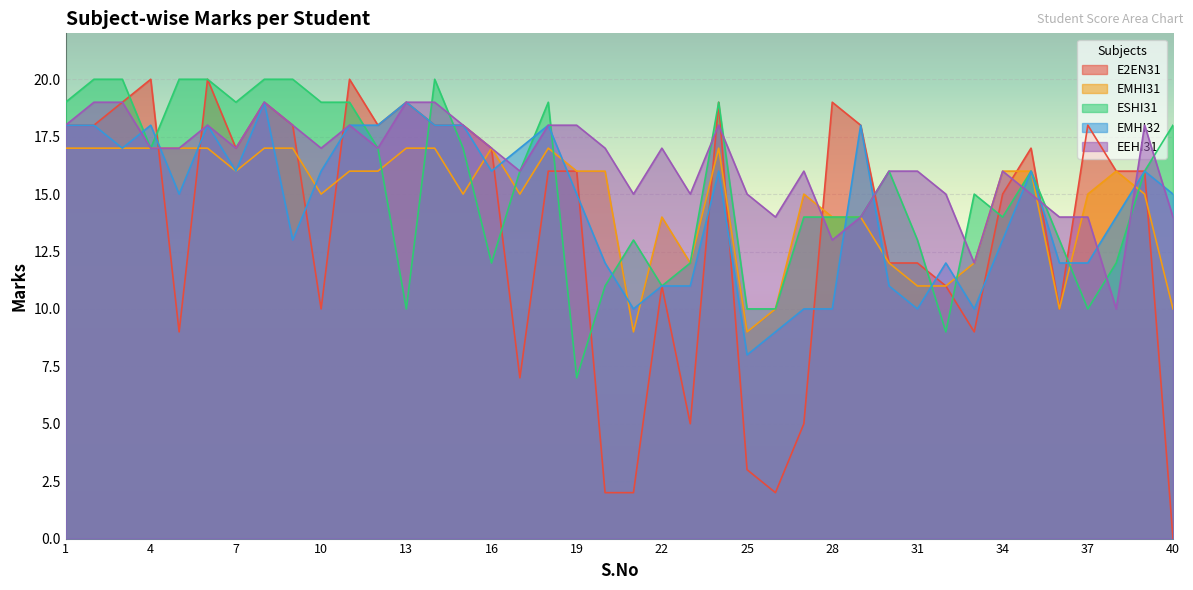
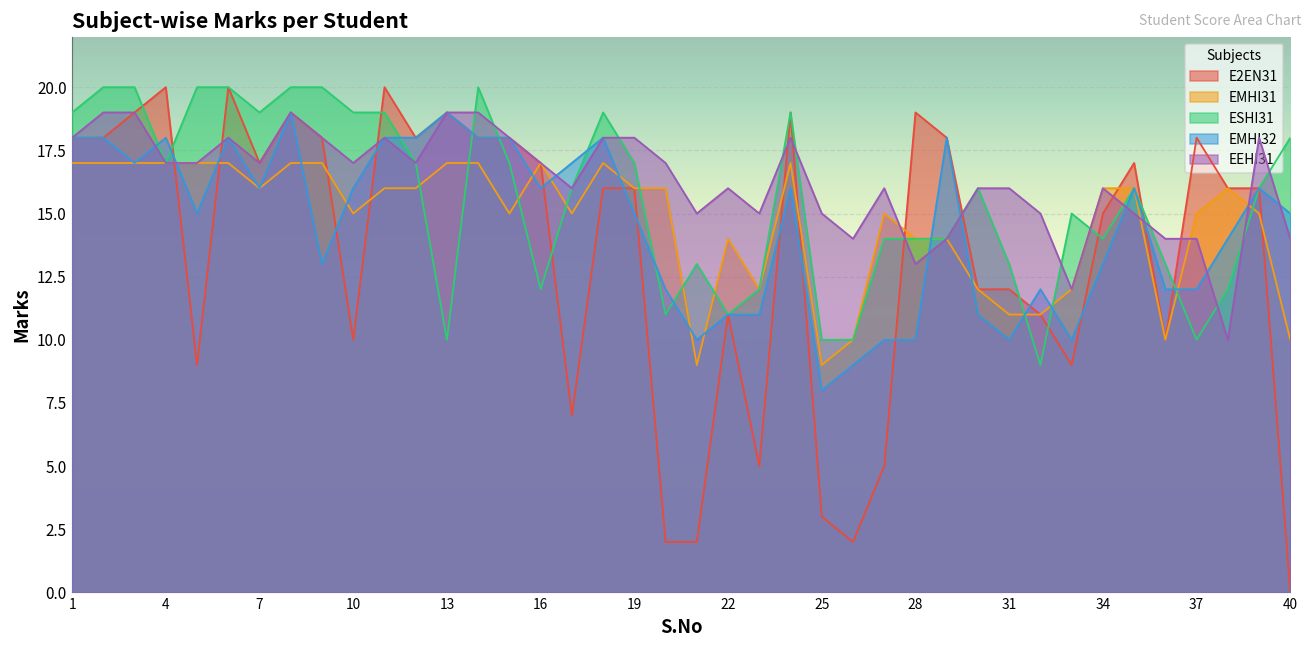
ESHI31, 19: 7 -> 17
EEHI31, 22: 17 -> 16
